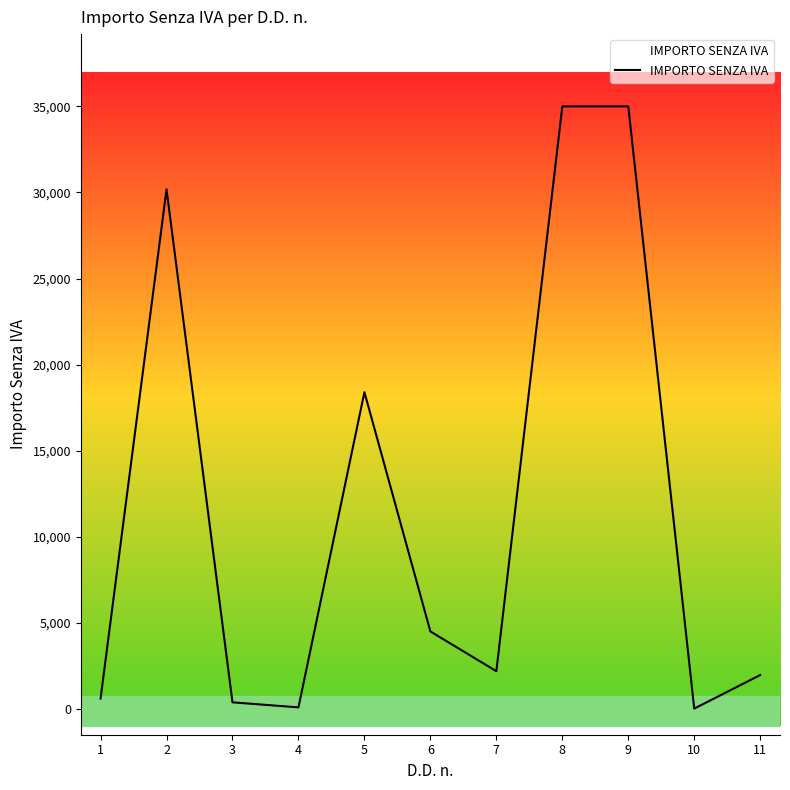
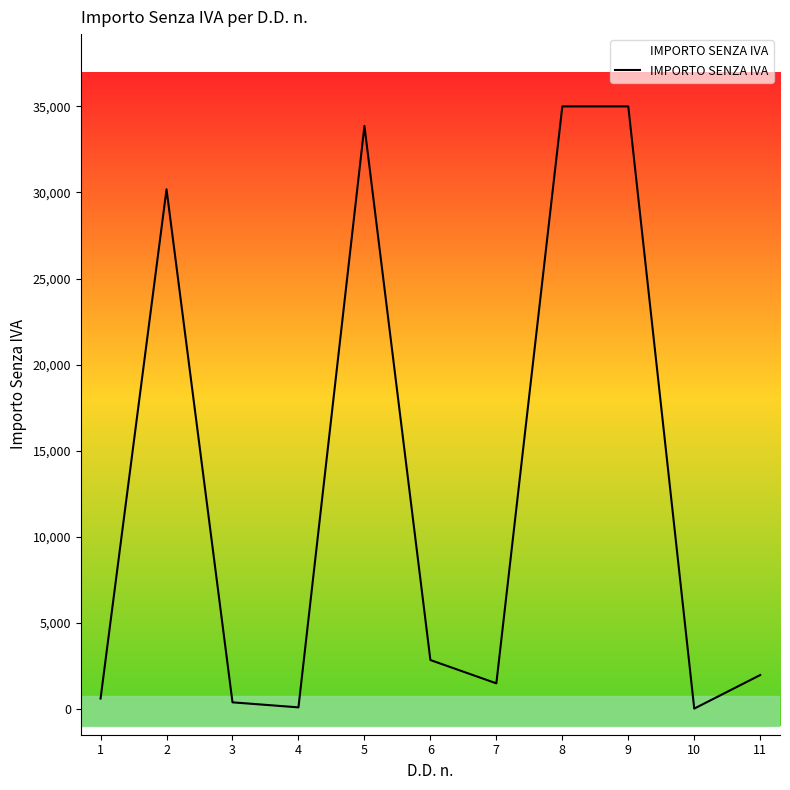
5: 18,400 -> 33,900
6: 4,500 -> 2,800
7: 2,200 -> 1,500
